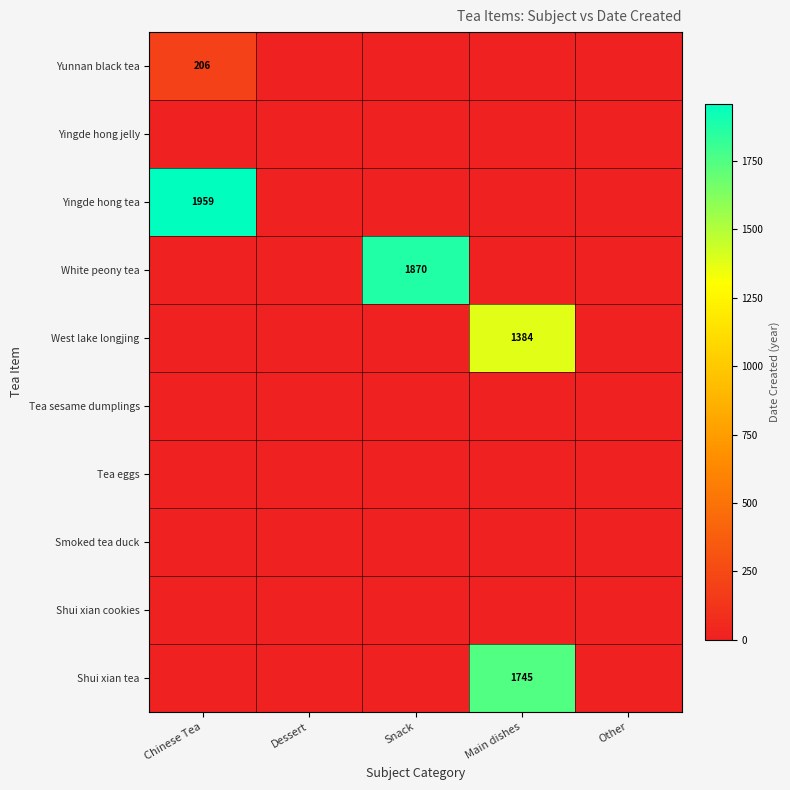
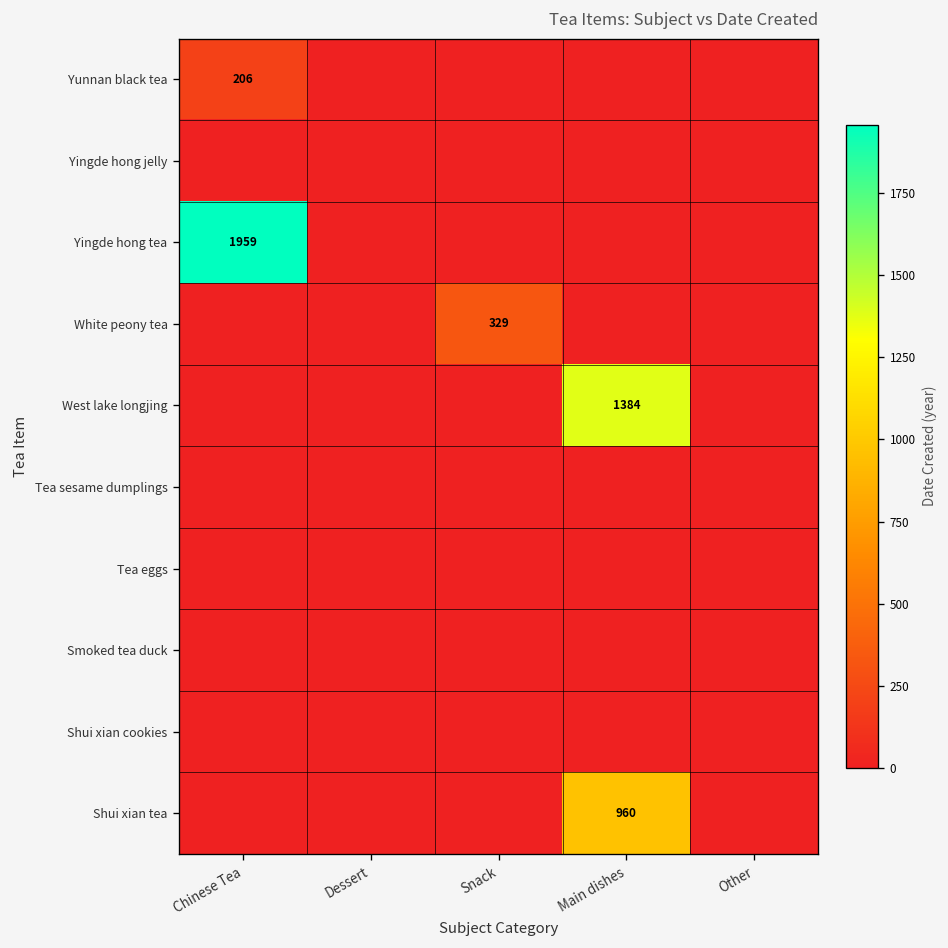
White peony tea, Snack: 1870 -> 329
Shui xian tea, Main dishes: 1745 -> 960
